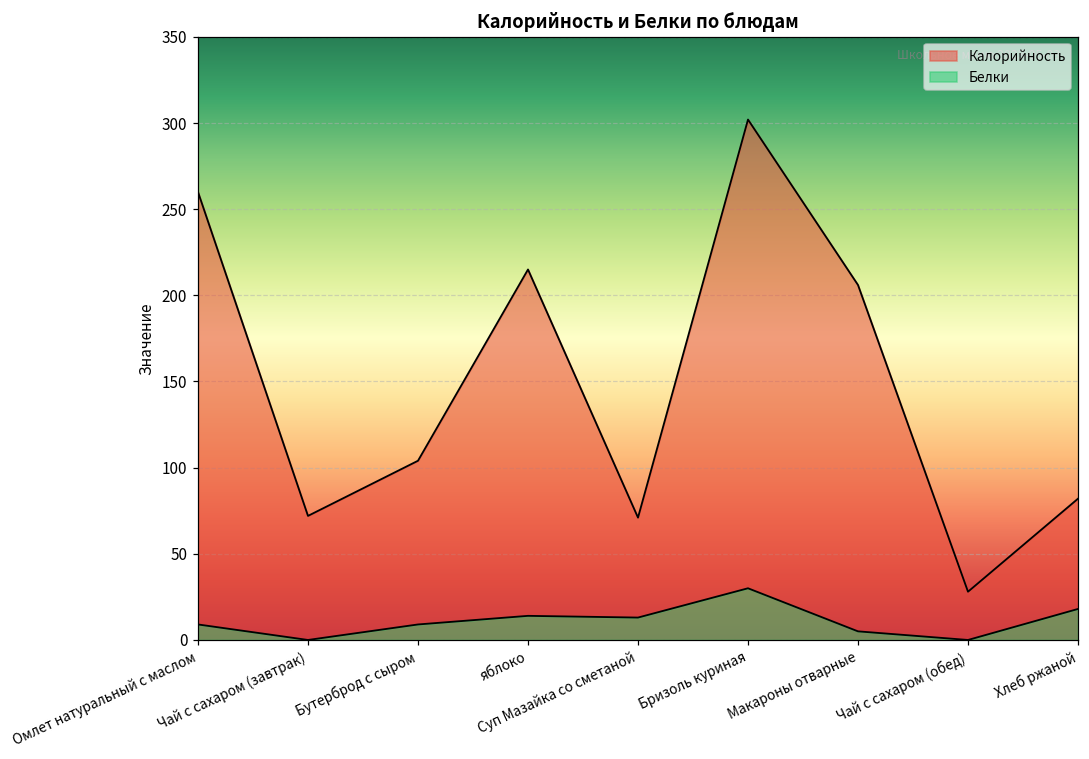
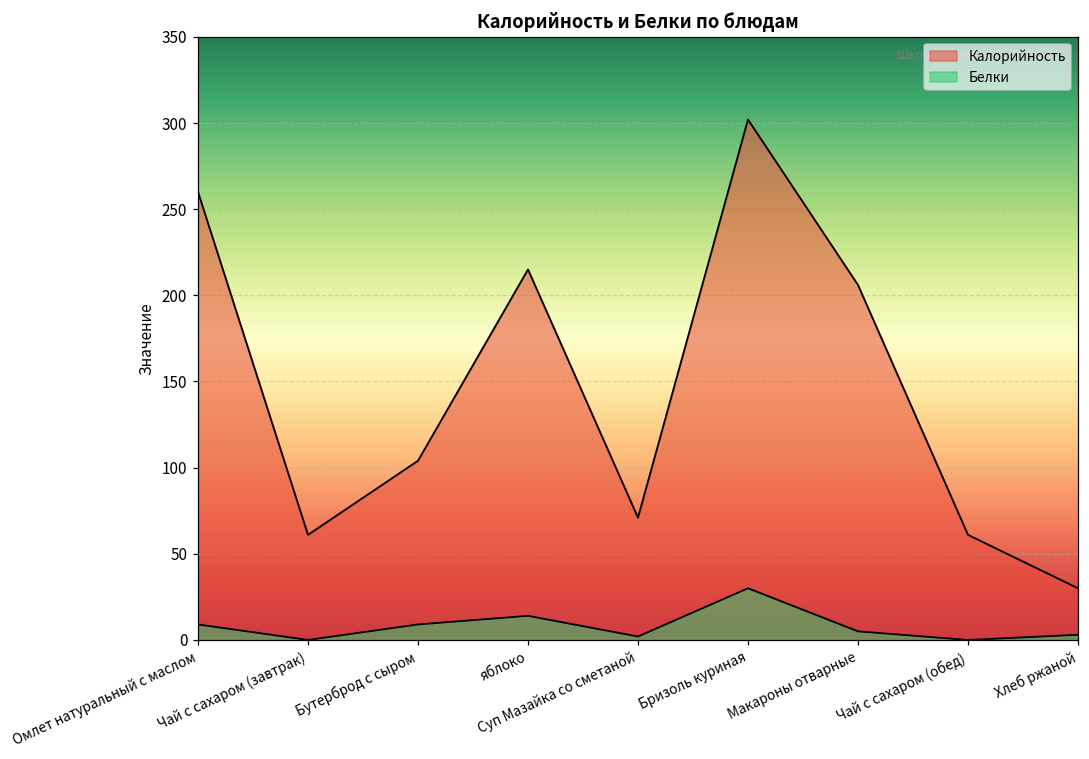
Калорийность, Чай с сахаром (завтрак): 72 -> 61
Белки, Суп Мазайка со сметаной: 13 -> 2
Калорийность, Чай с сахаром (обед): 28 -> 61
Калорийность, Хлеб ржаной: 82 -> 30
Белки, Хлеб ржаной: 18 -> 3
